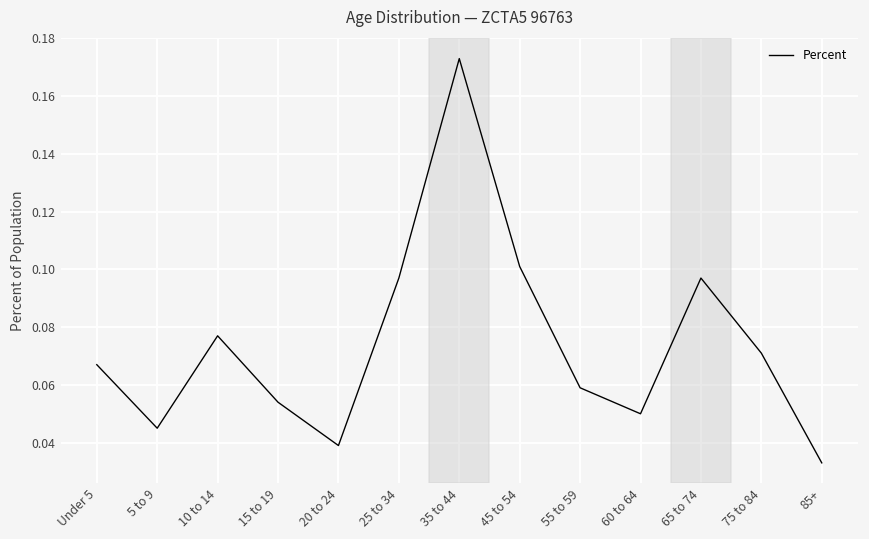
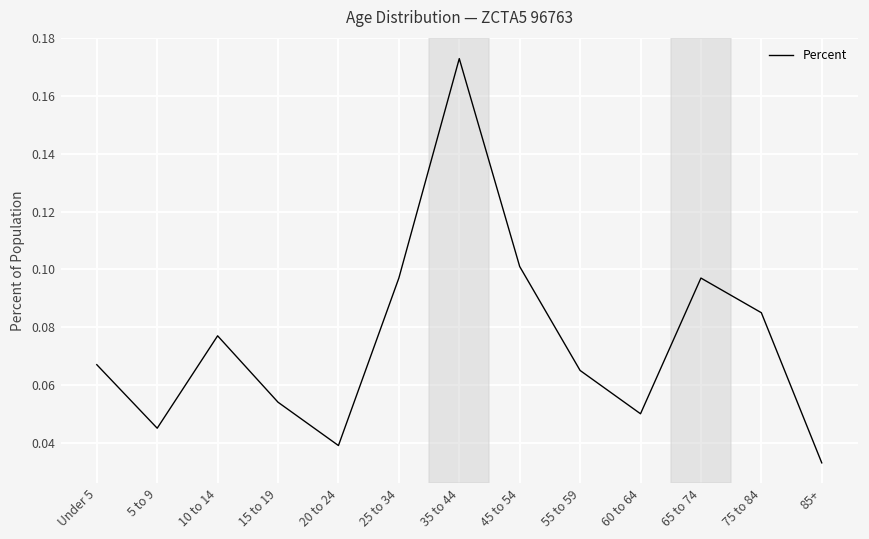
55 to 59: 0.059 -> 0.065
75 to 84: 0.071 -> 0.085
